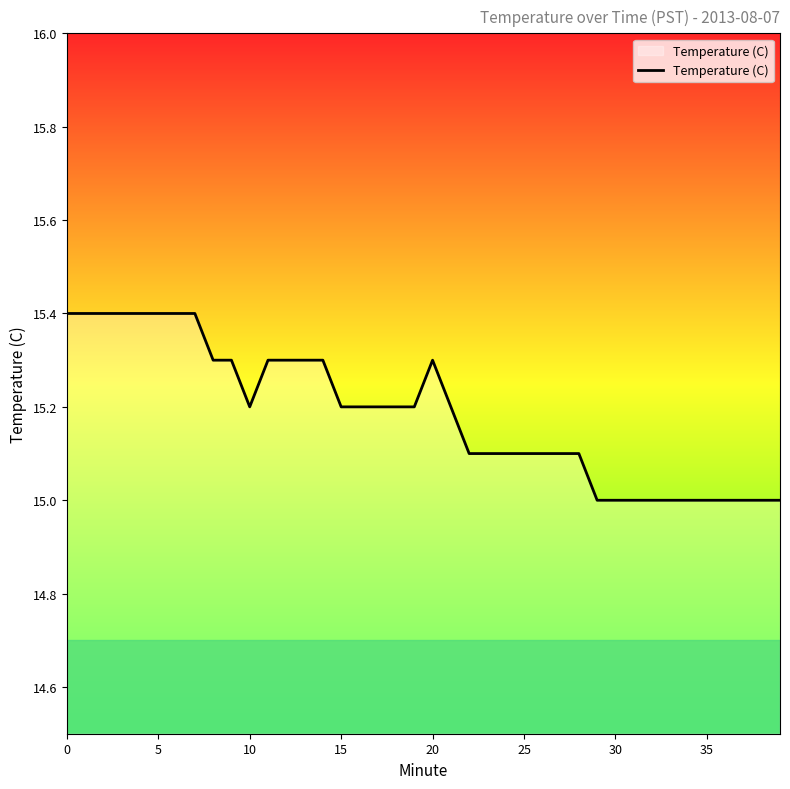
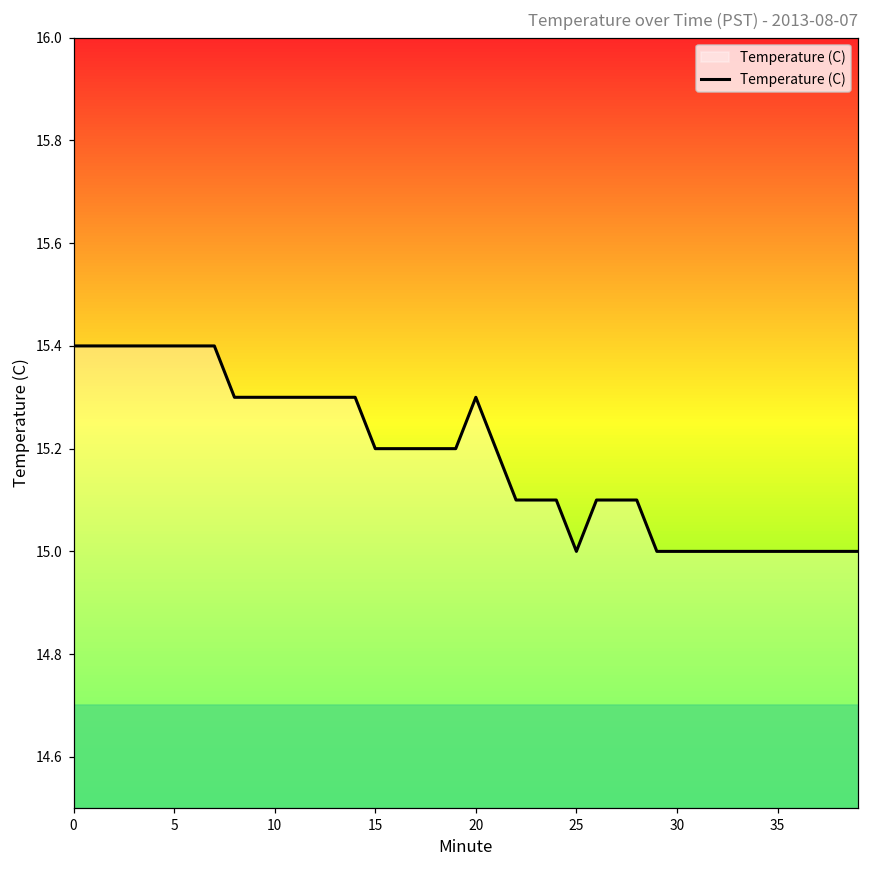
10: 15.2 -> 15.3
25: 15.1 -> 15.0
